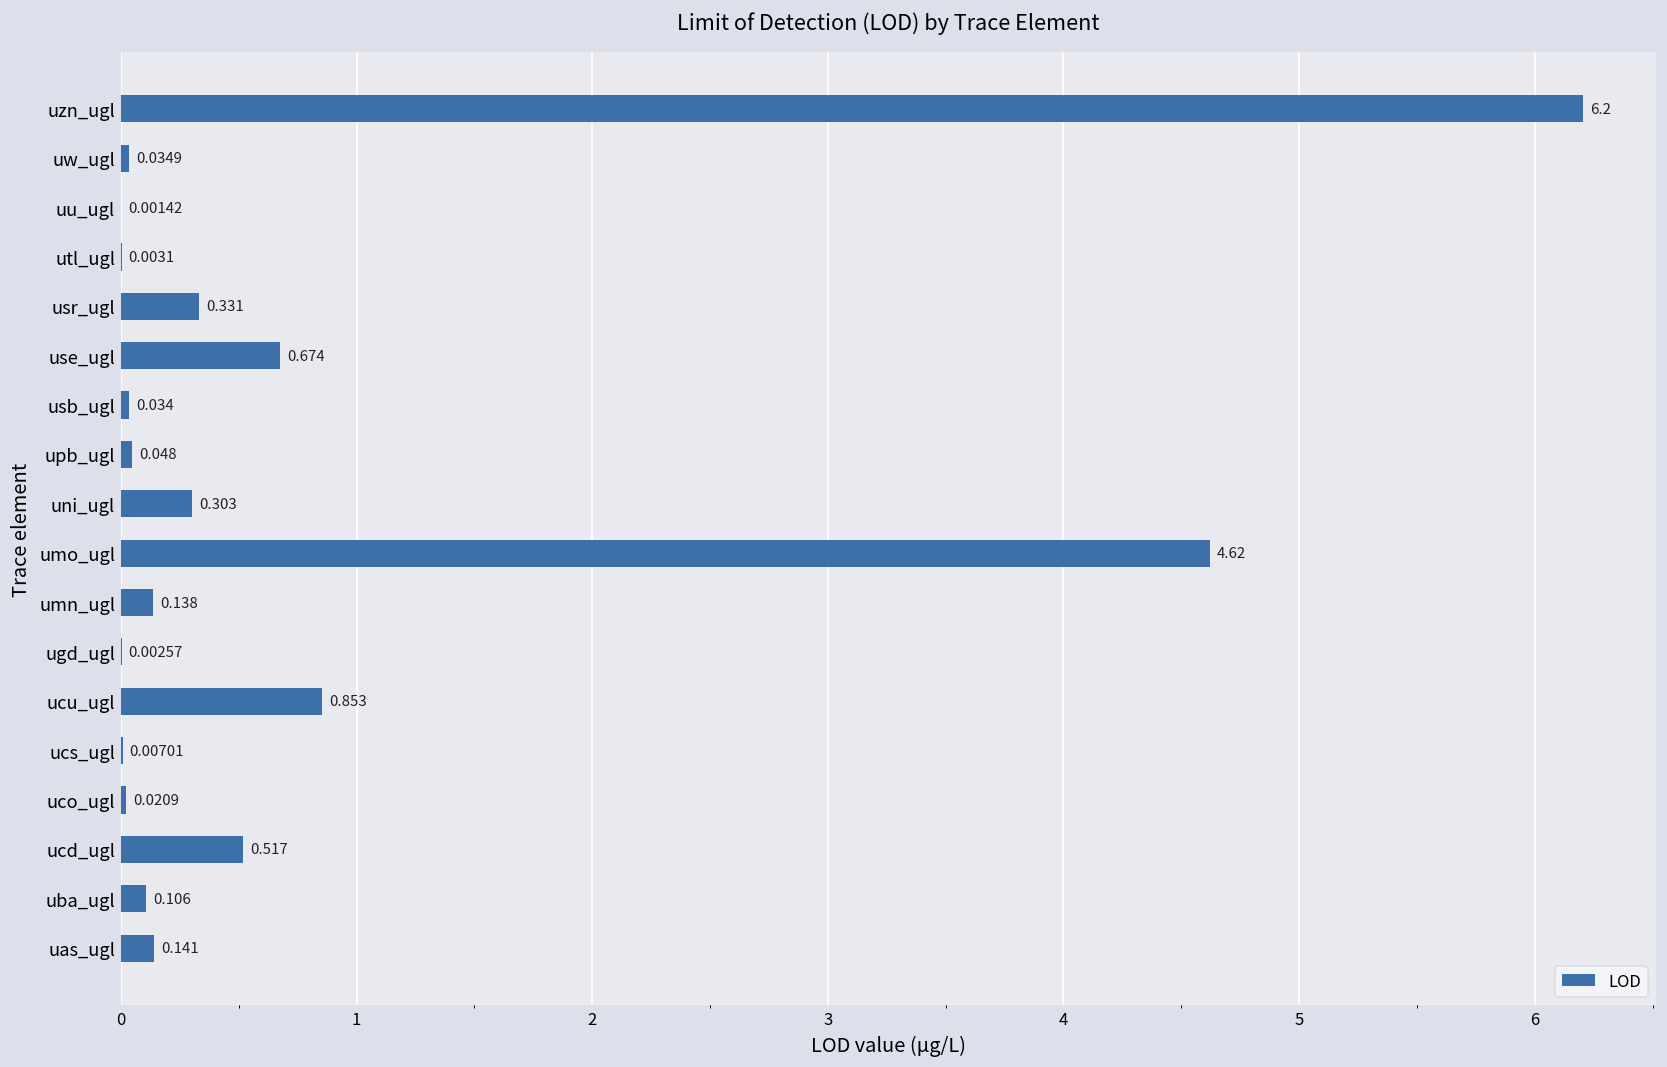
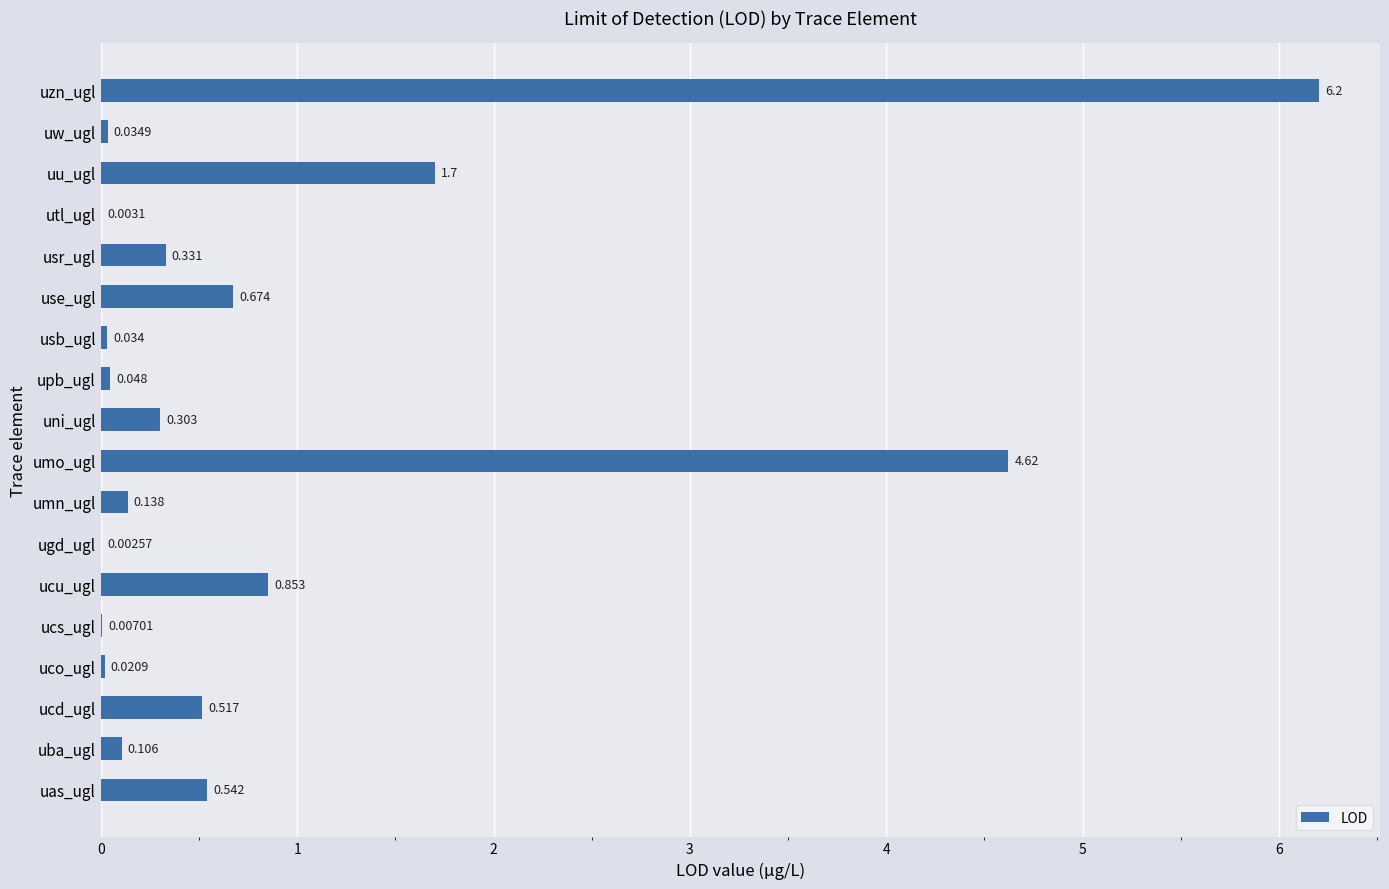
uu_ugl: 0.00142 -> 1.7
uas_ugl: 0.141 -> 0.542
